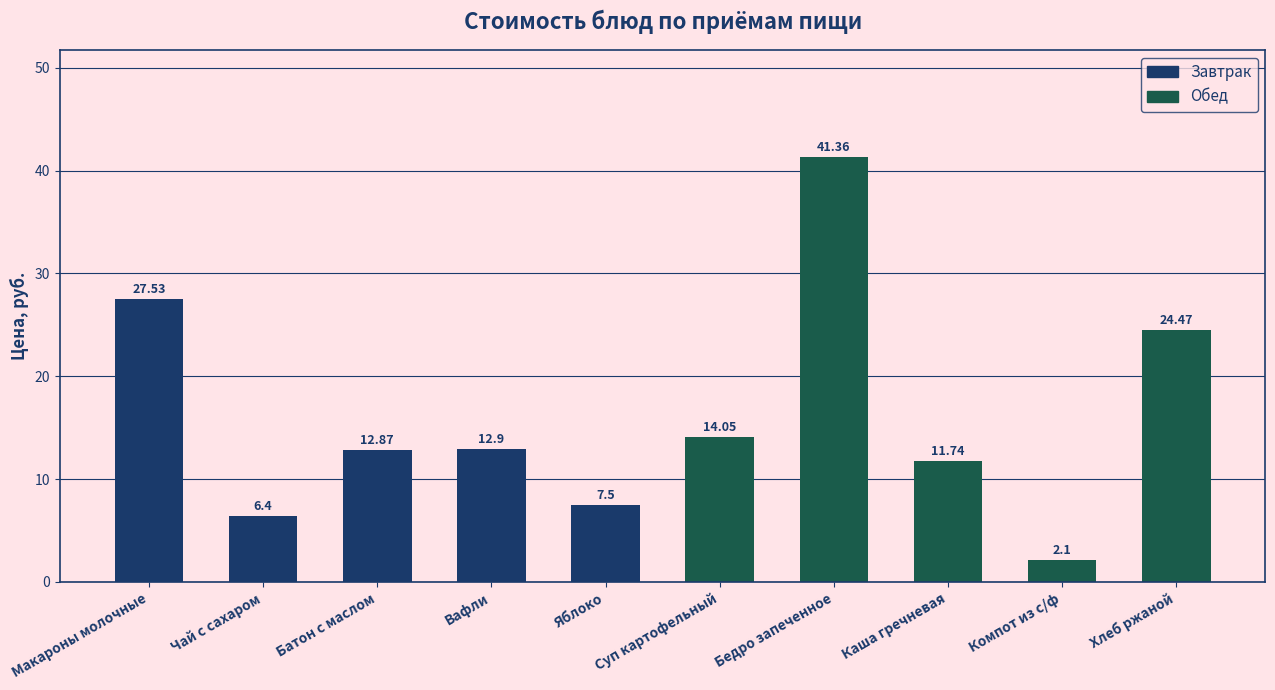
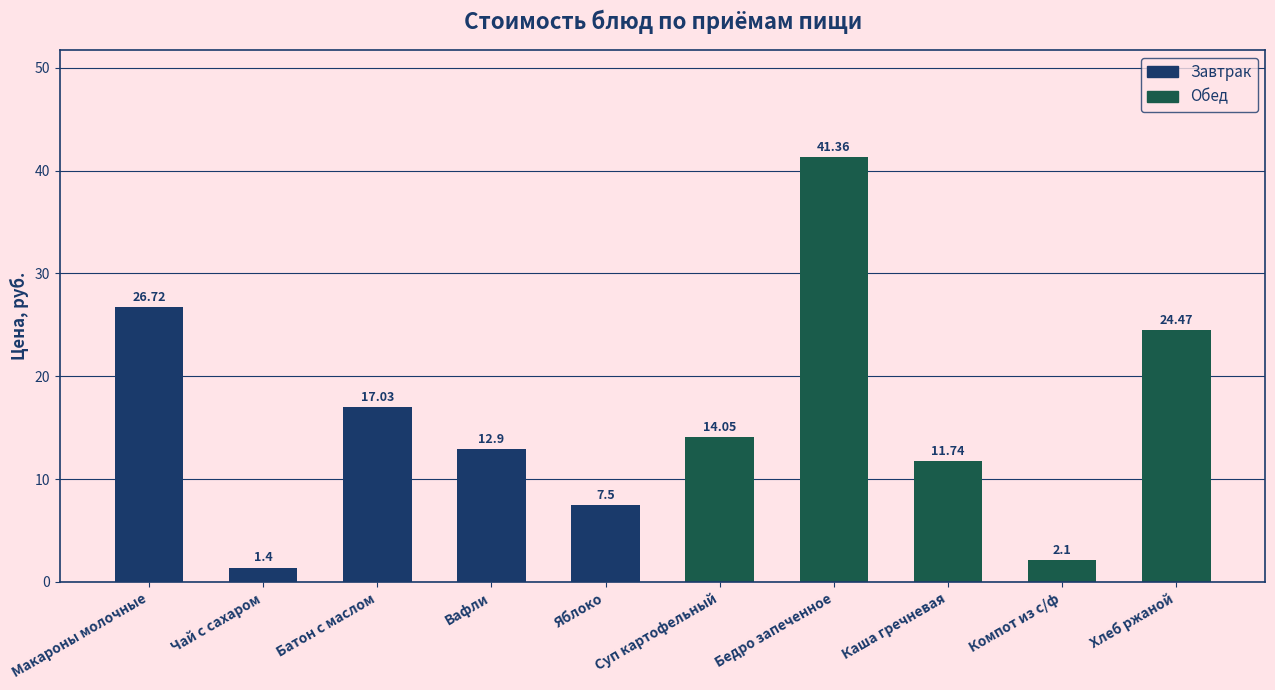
Макароны молочные: 27.53 -> 26.72
Чай с сахаром: 6.4 -> 1.4
Батон с маслом: 12.87 -> 17.03
